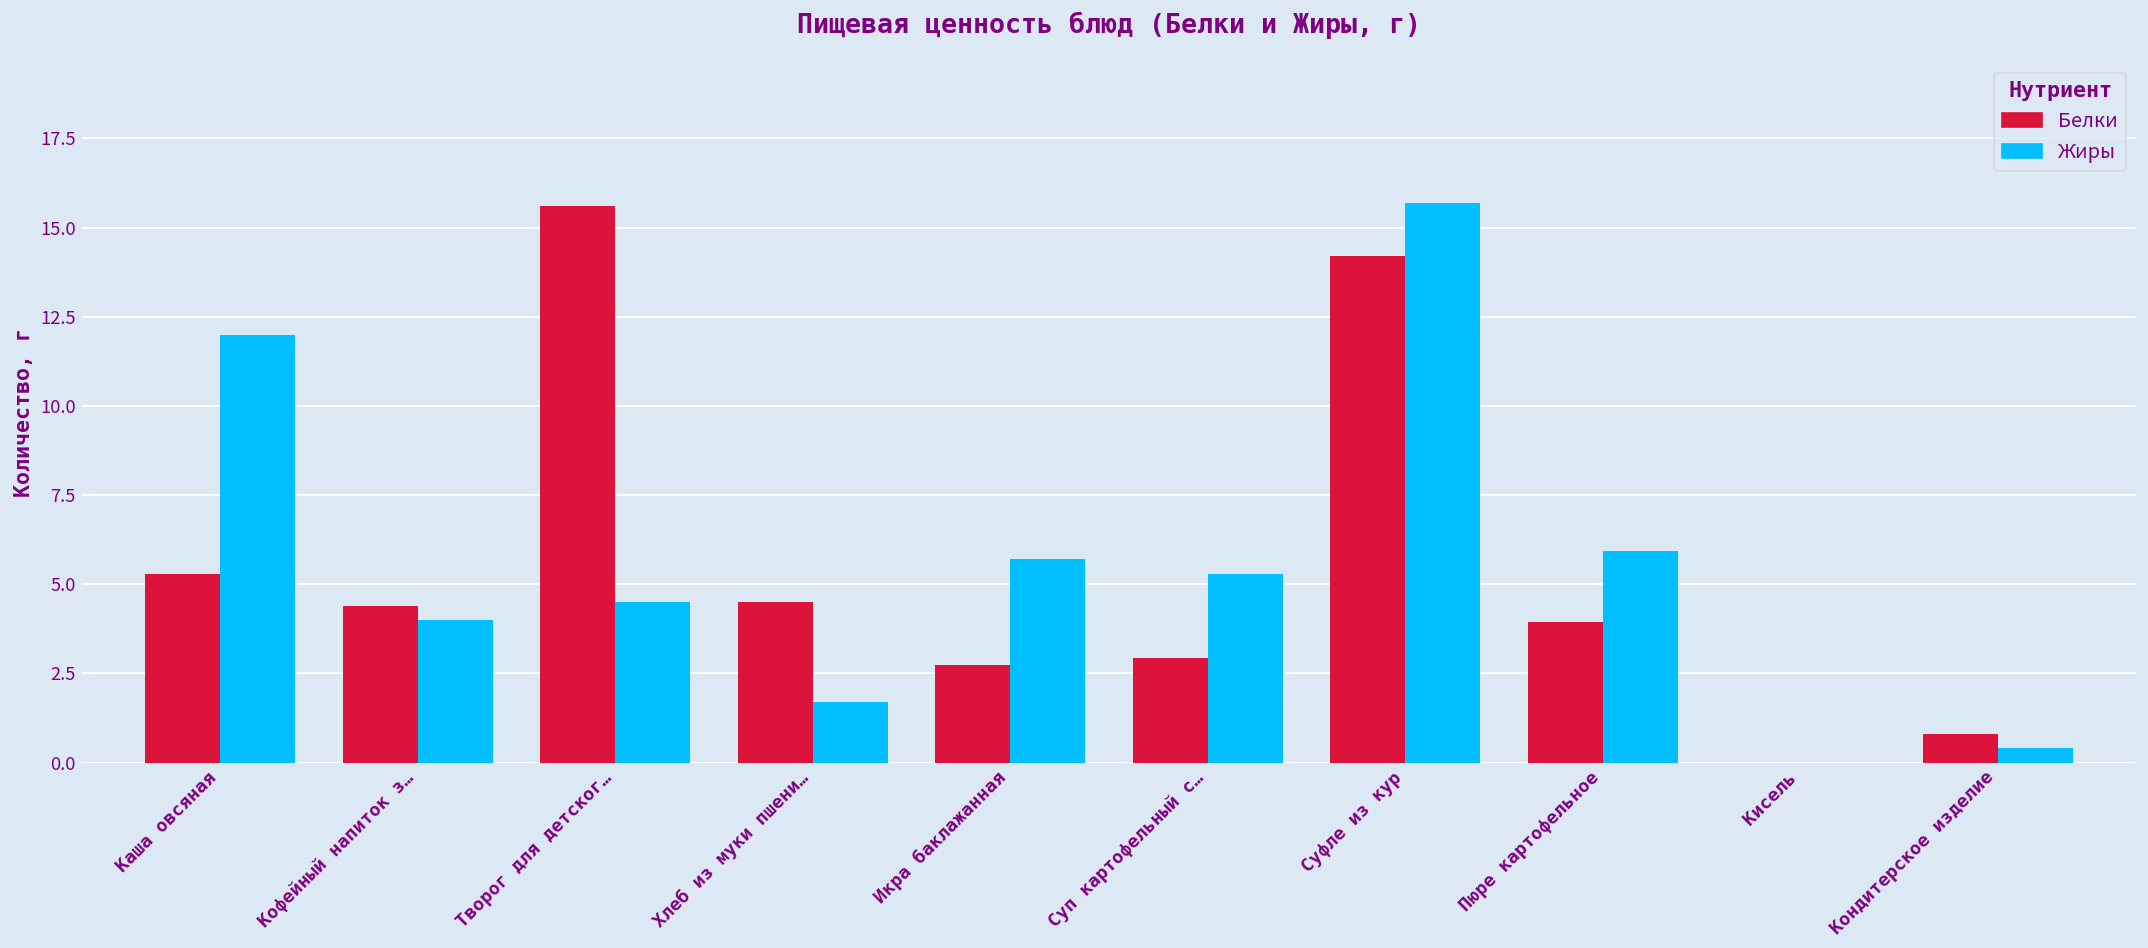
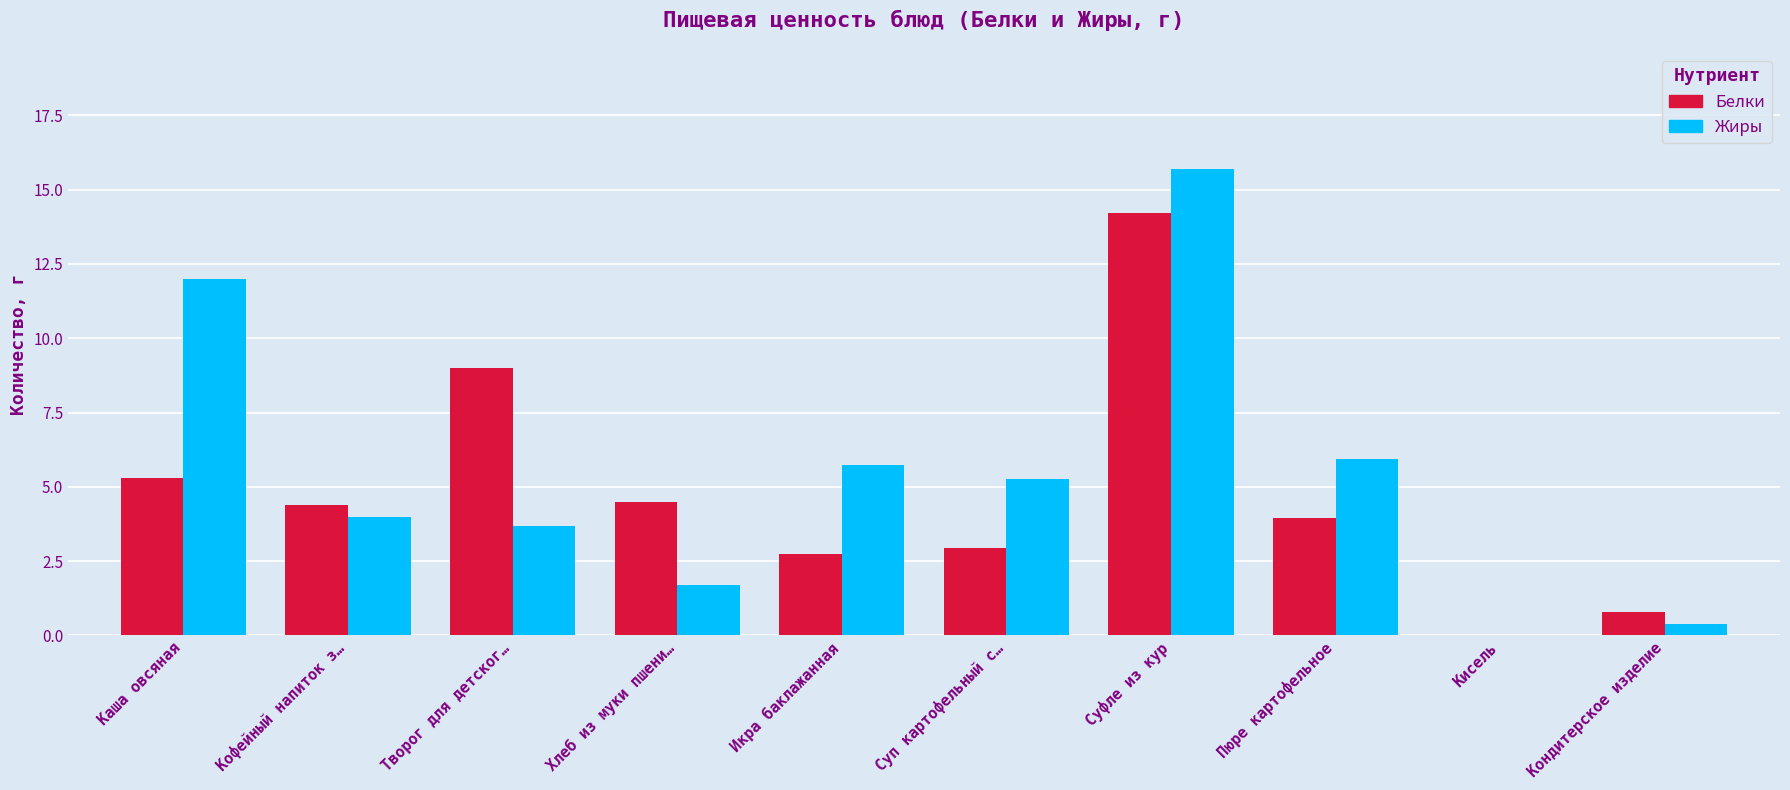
Белки, Творог для детског…: 15.6 -> 9.0
Жиры, Творог для детског…: 4.5 -> 3.7
